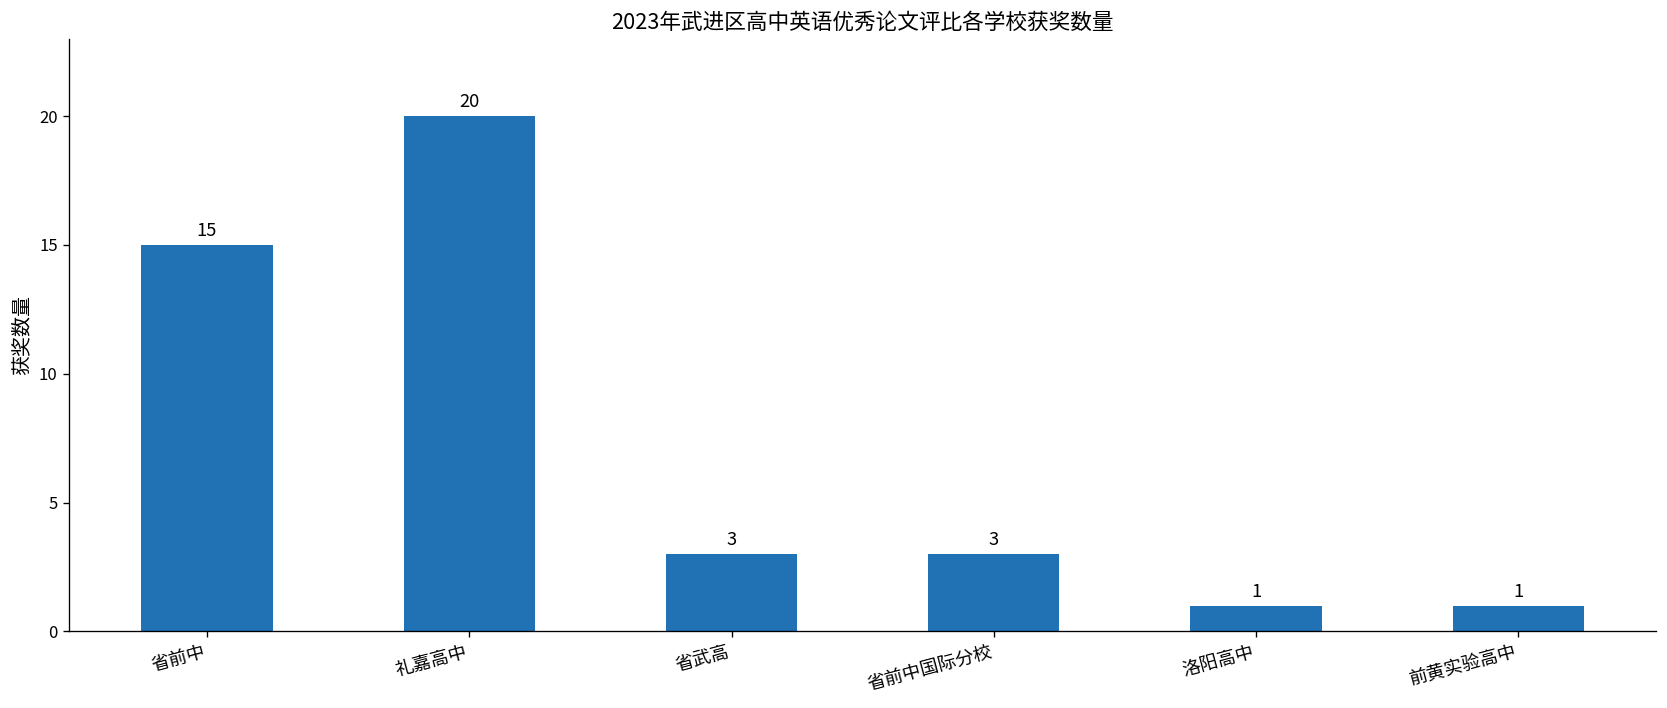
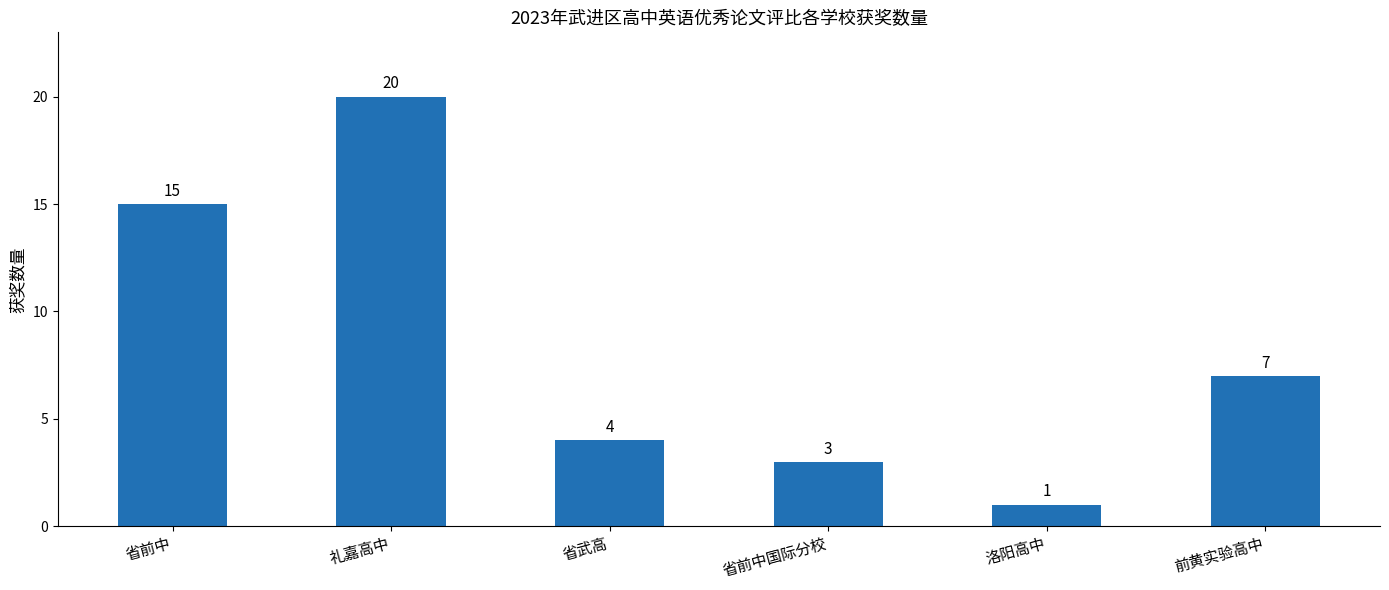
省武高: 3 -> 4
前黄实验高中: 1 -> 7
